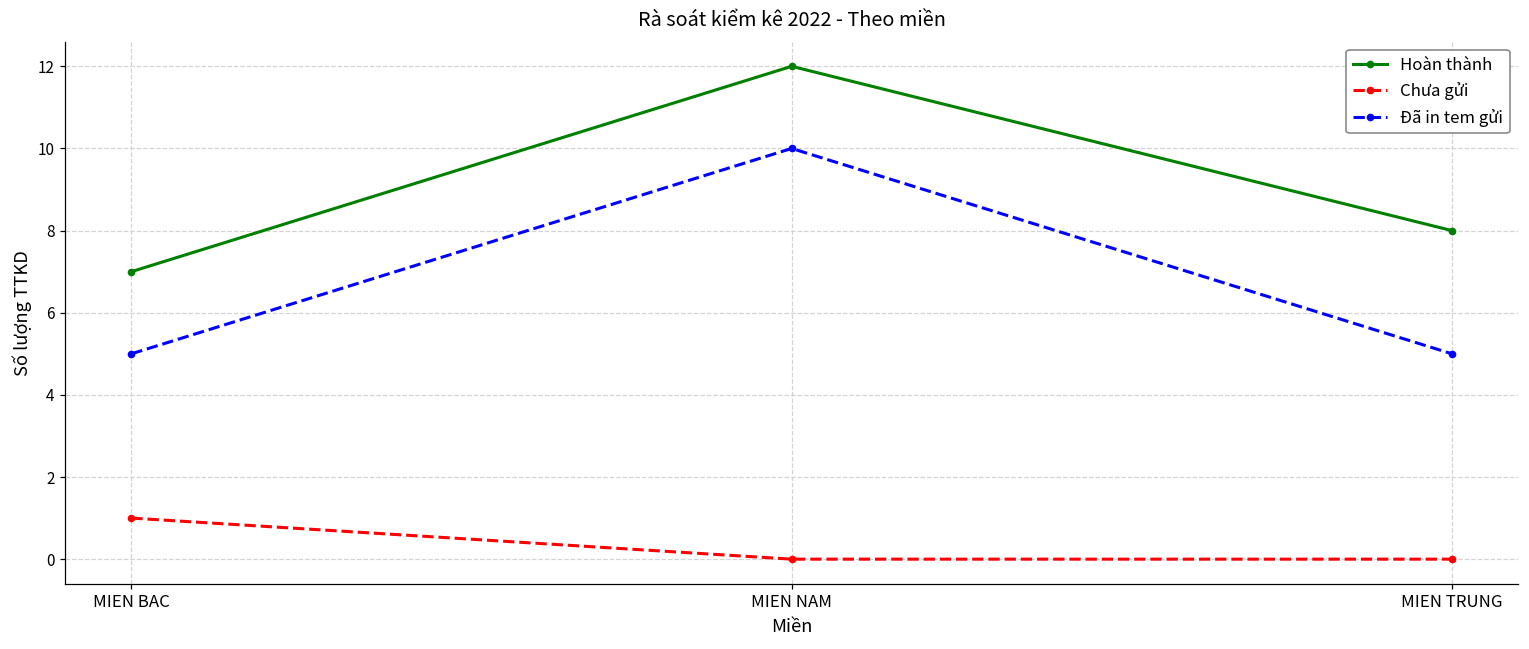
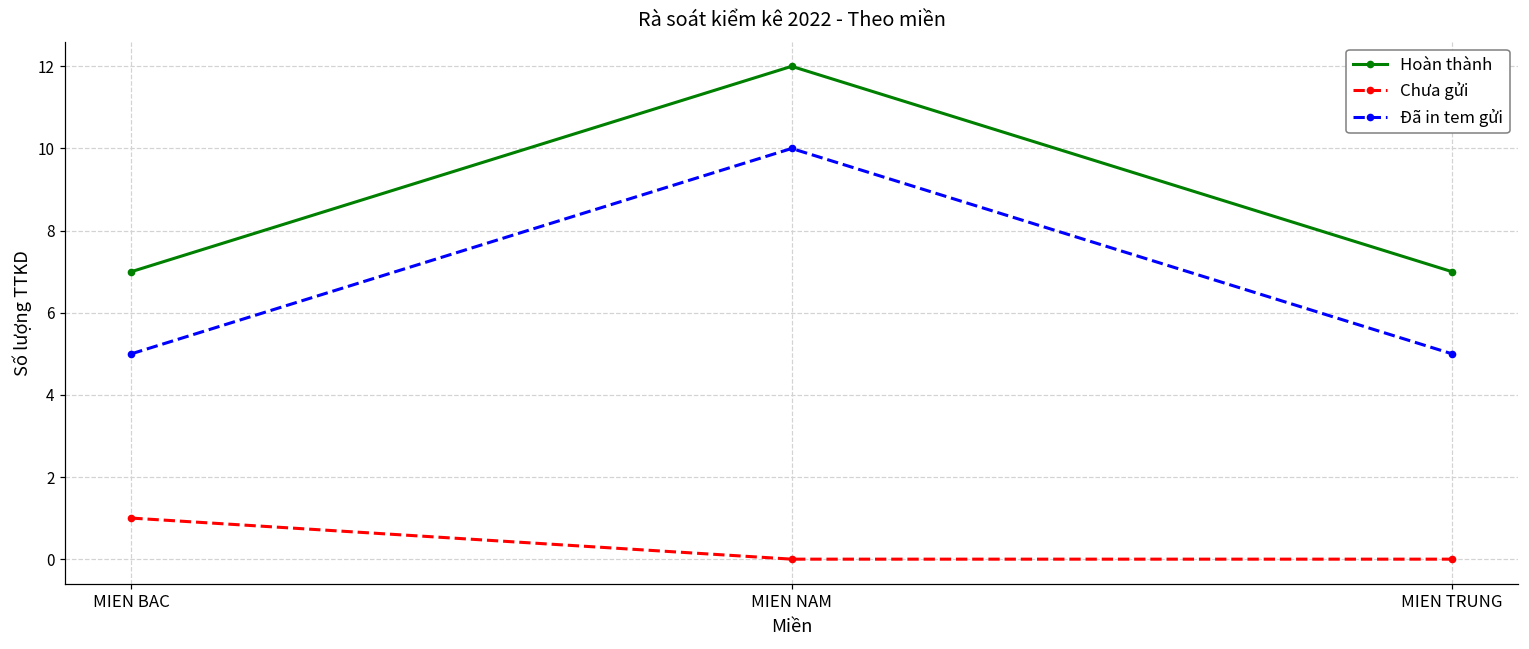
Hoàn thành, MIEN TRUNG: 8 -> 7
